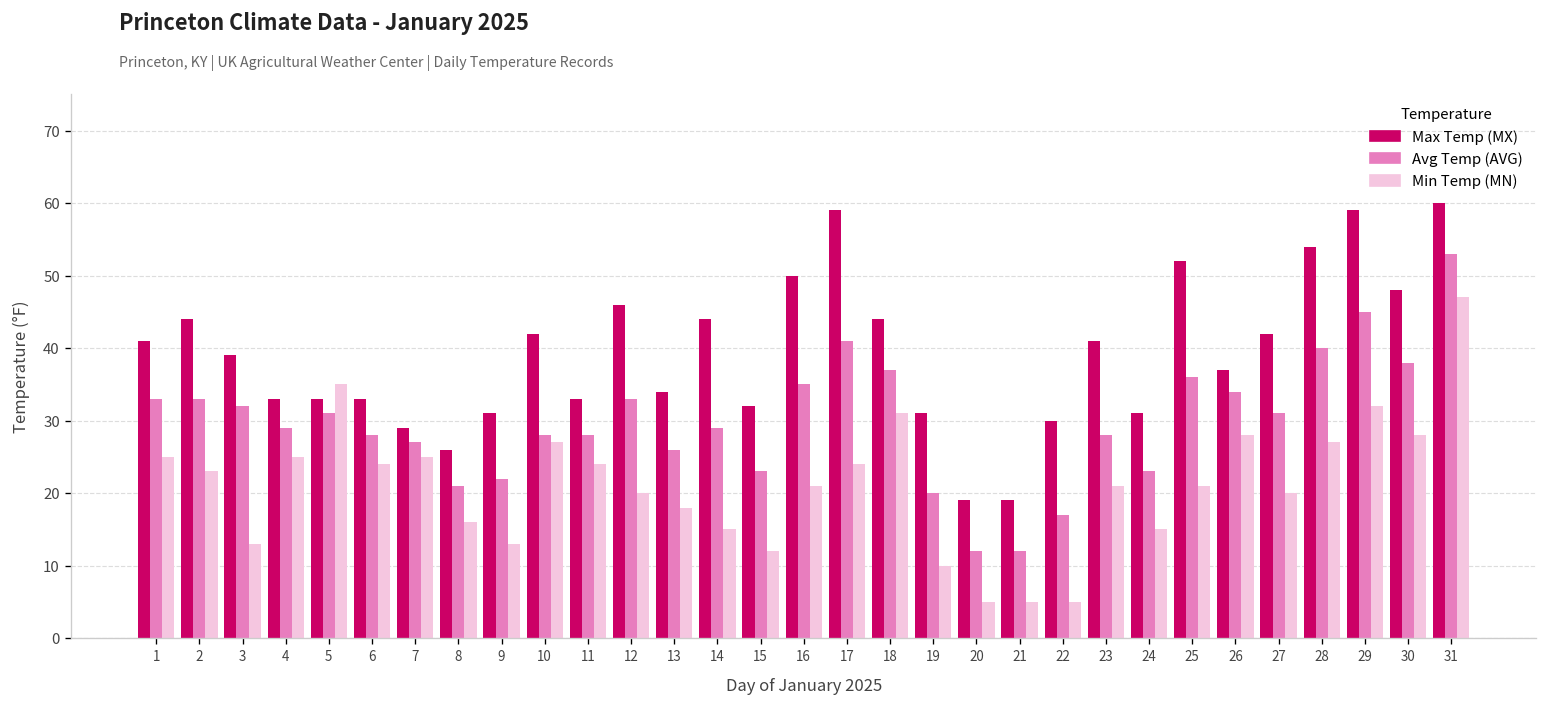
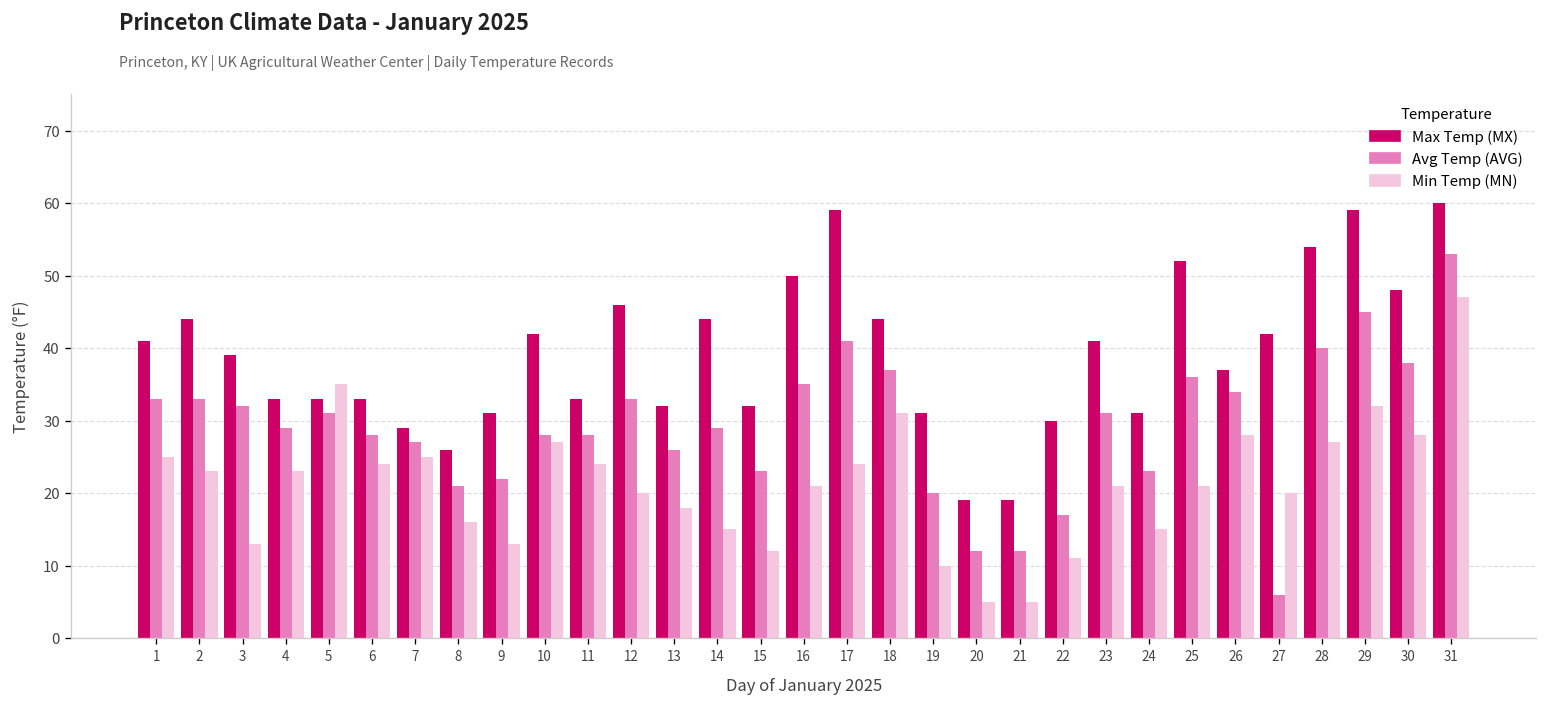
Min Temp (MN), 4: 25 -> 23
Max Temp (MX), 13: 34 -> 32
Min Temp (MN), 22: 5 -> 11
Avg Temp (AVG), 23: 28 -> 31
Avg Temp (AVG), 27: 31 -> 6
